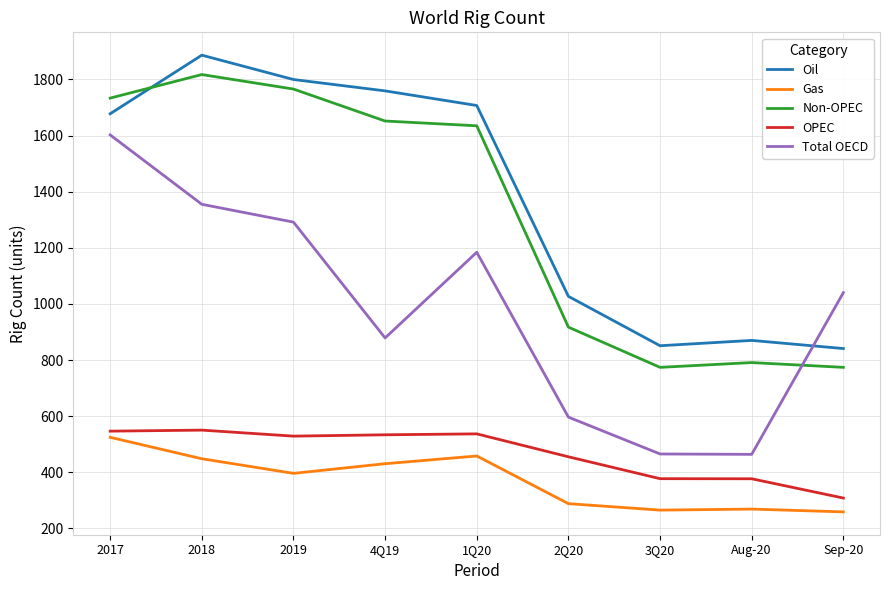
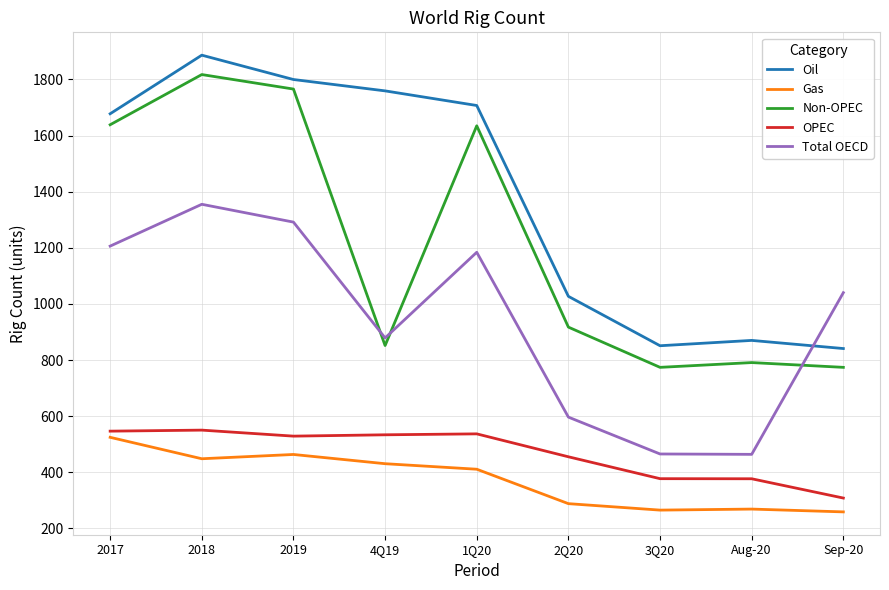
Non-OPEC, 2017: 1730 -> 1640
Total OECD, 2017: 1600 -> 1210
Gas, 2019: 400 -> 460
Non-OPEC, 4Q19: 1650 -> 850
Gas, 1Q20: 460 -> 410
